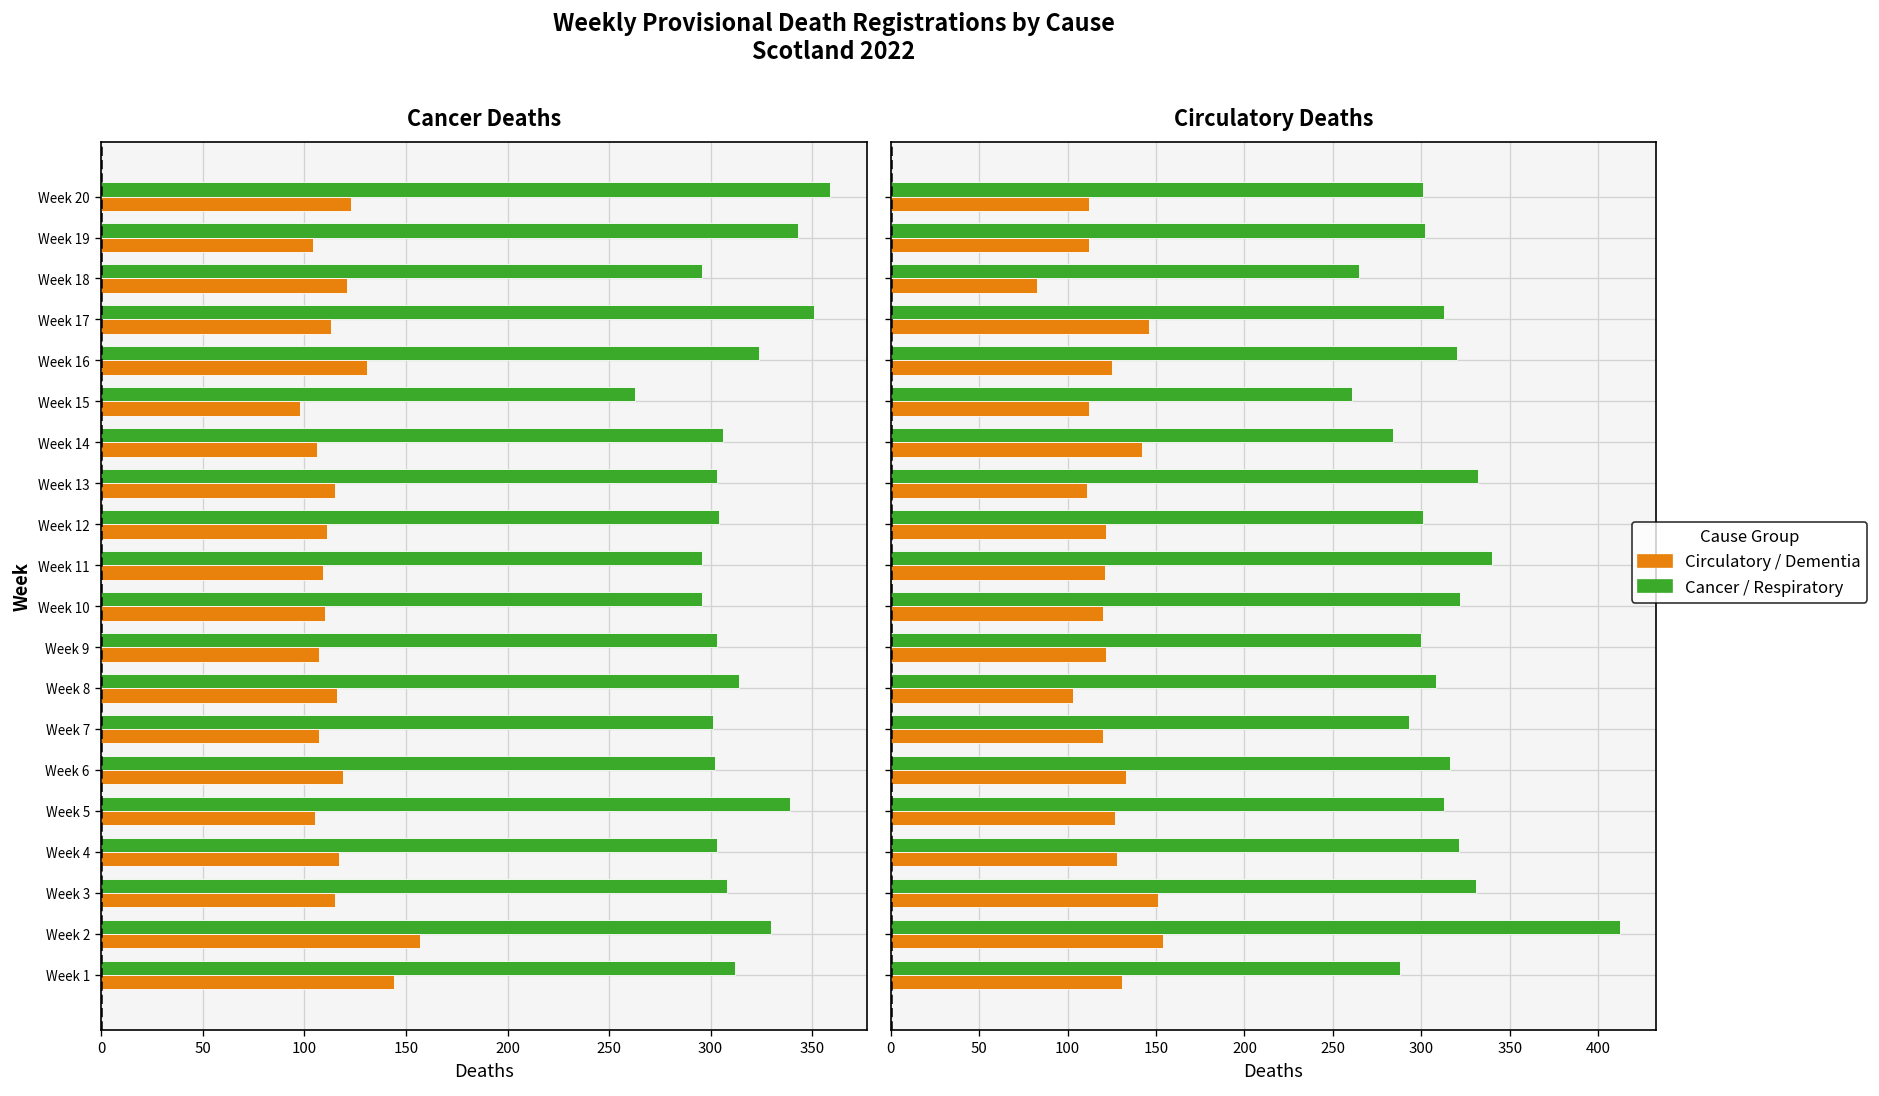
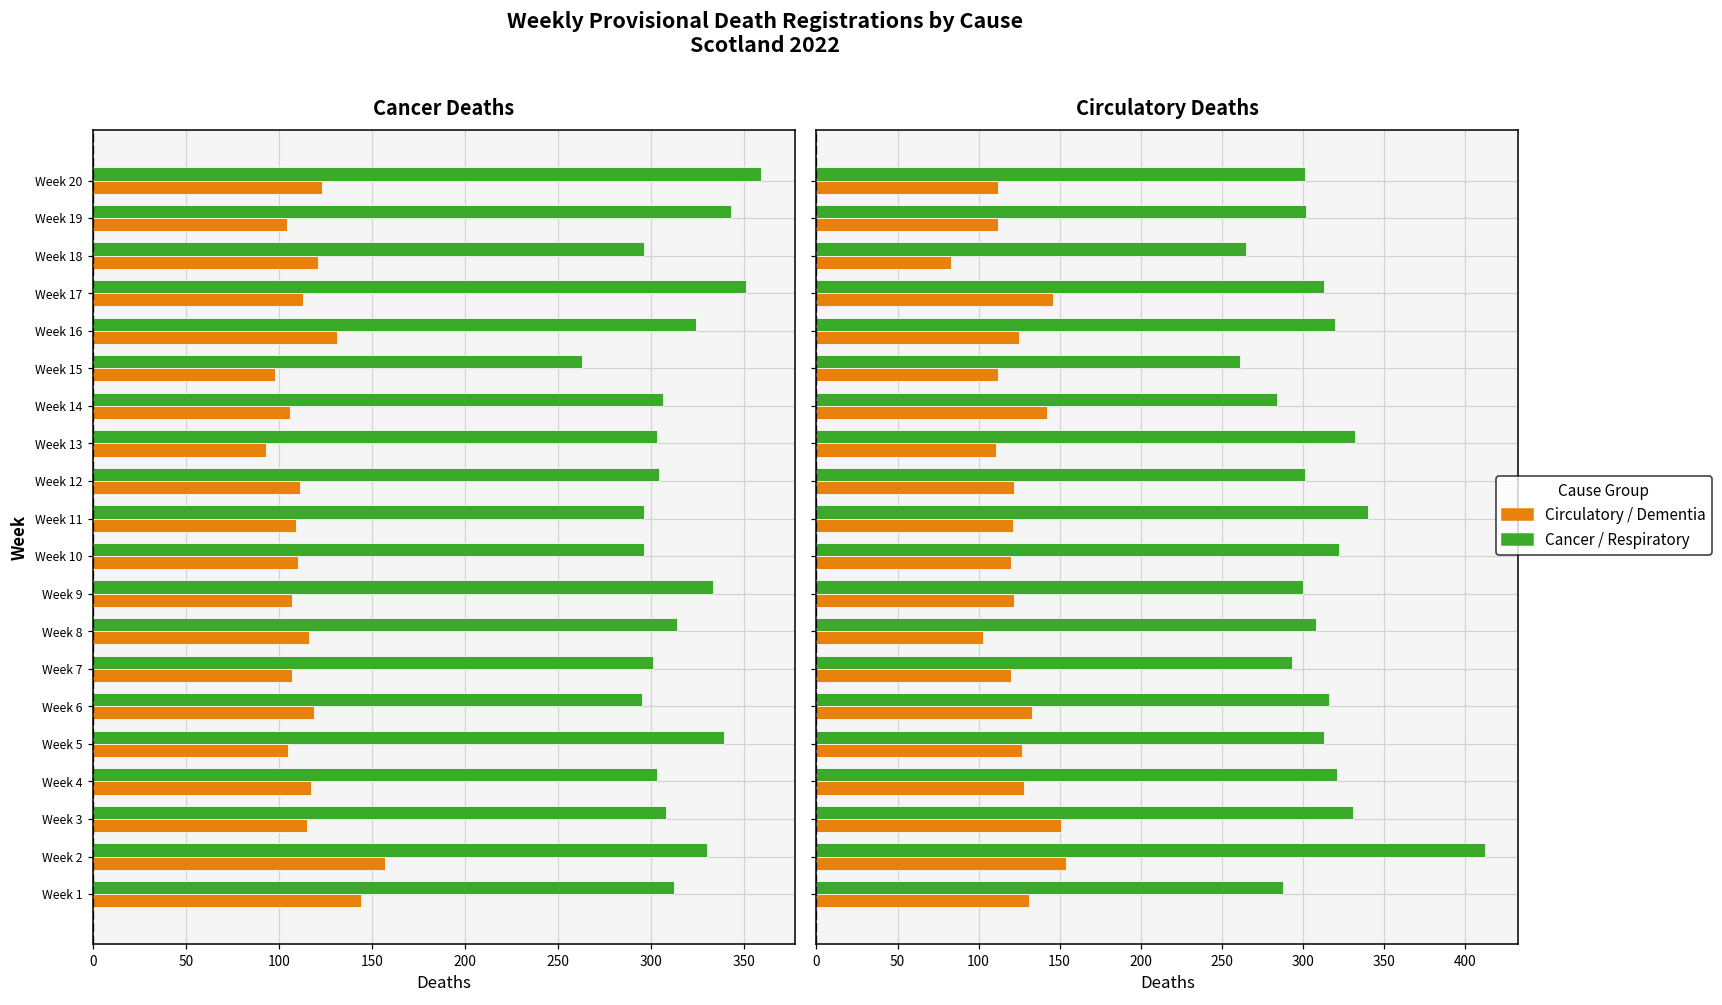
Cancer Deaths, Circulatory / Dementia, Week 13: 115 -> 93
Cancer Deaths, Cancer / Respiratory, Week 9: 303 -> 333
Cancer Deaths, Cancer / Respiratory, Week 6: 302 -> 295
